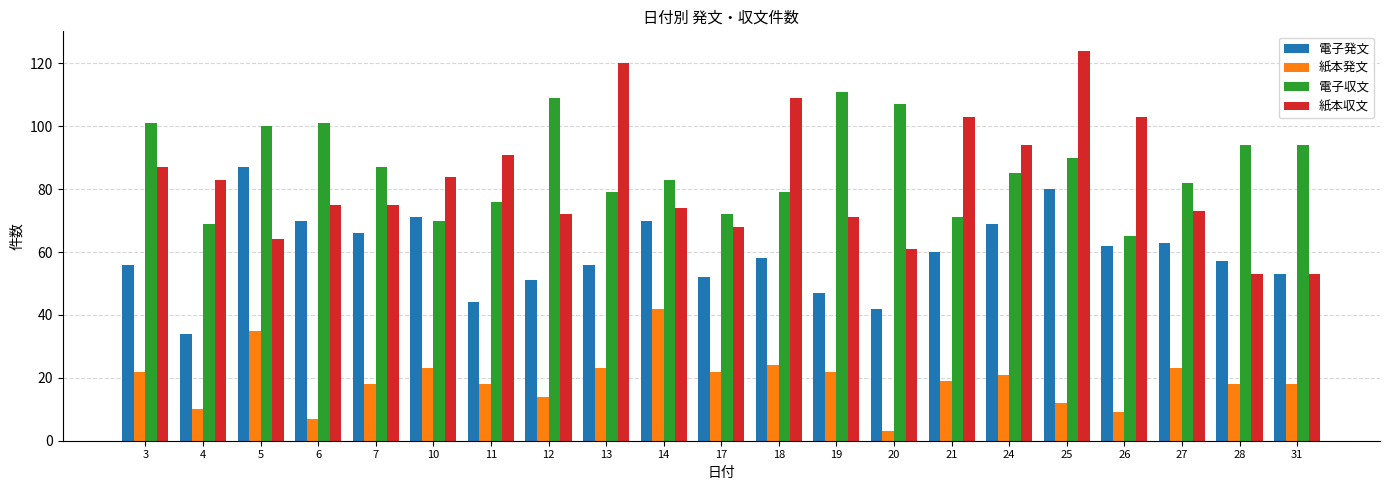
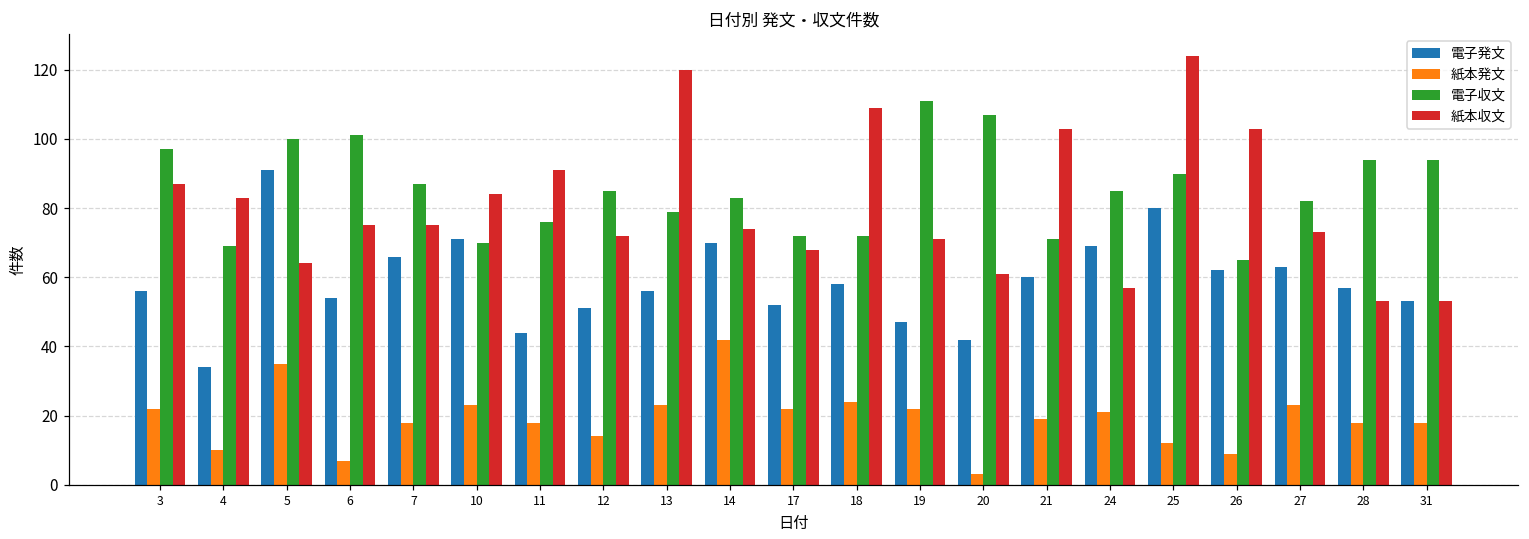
電子収文, 3: 101 -> 97
電子発文, 5: 87 -> 91
電子発文, 6: 70 -> 54
電子収文, 12: 109 -> 85
電子収文, 18: 79 -> 72
紙本収文, 24: 94 -> 57
